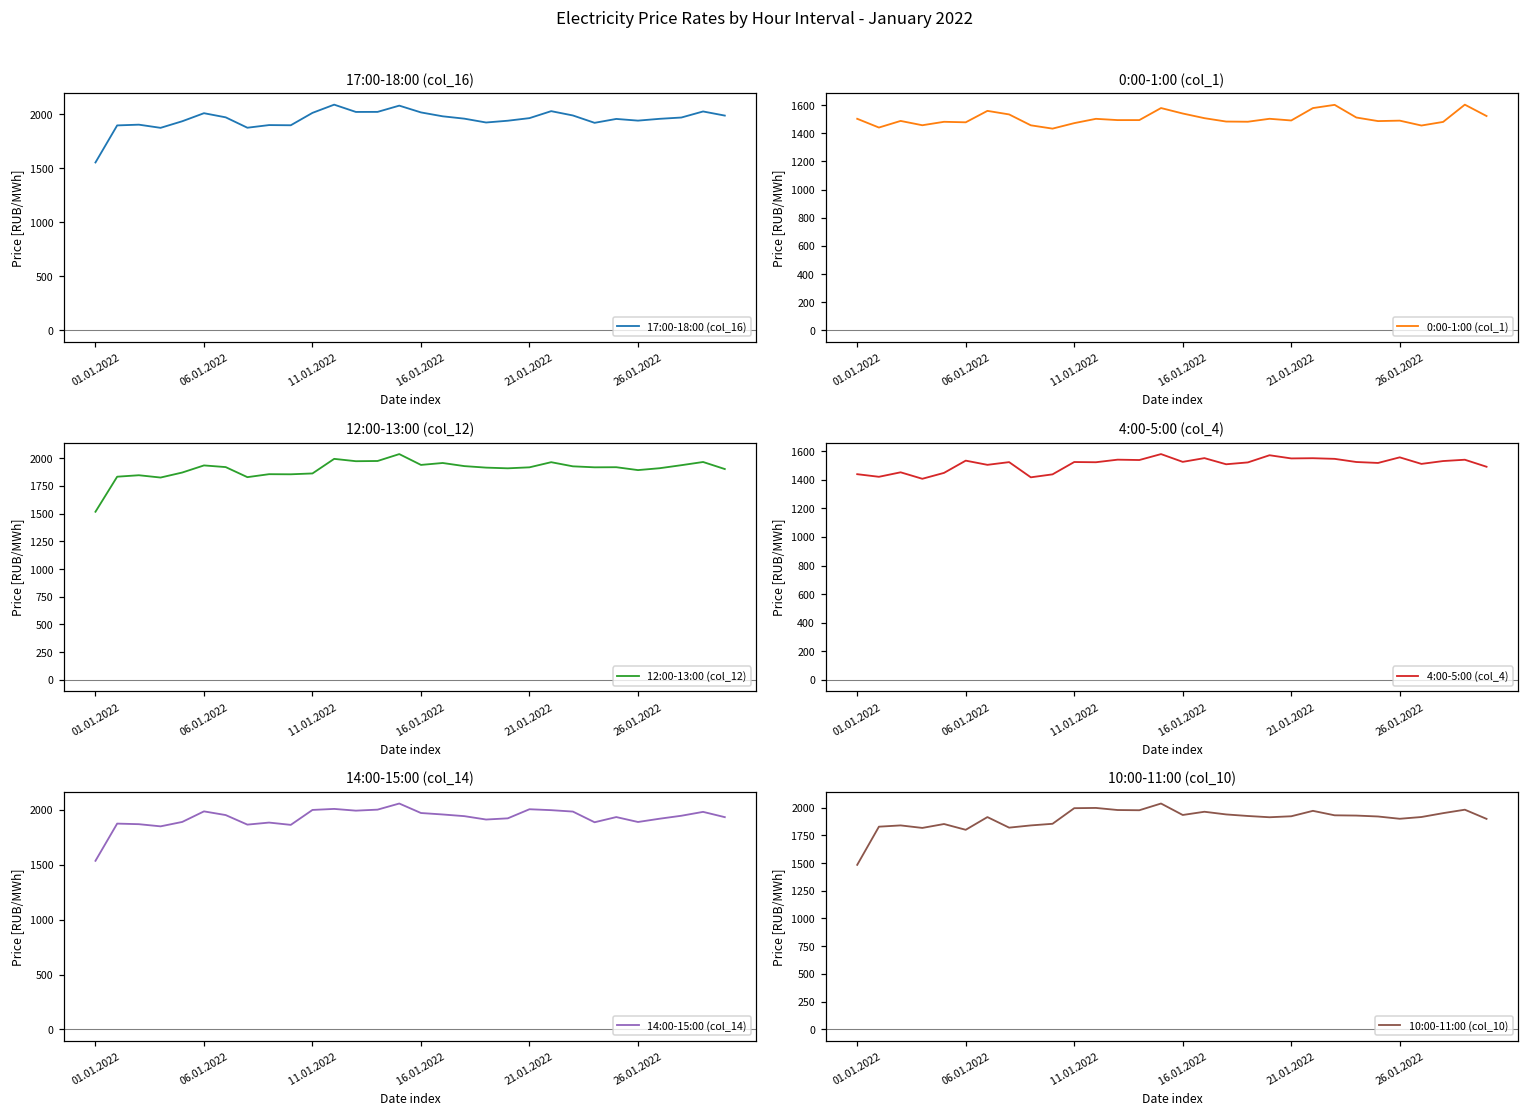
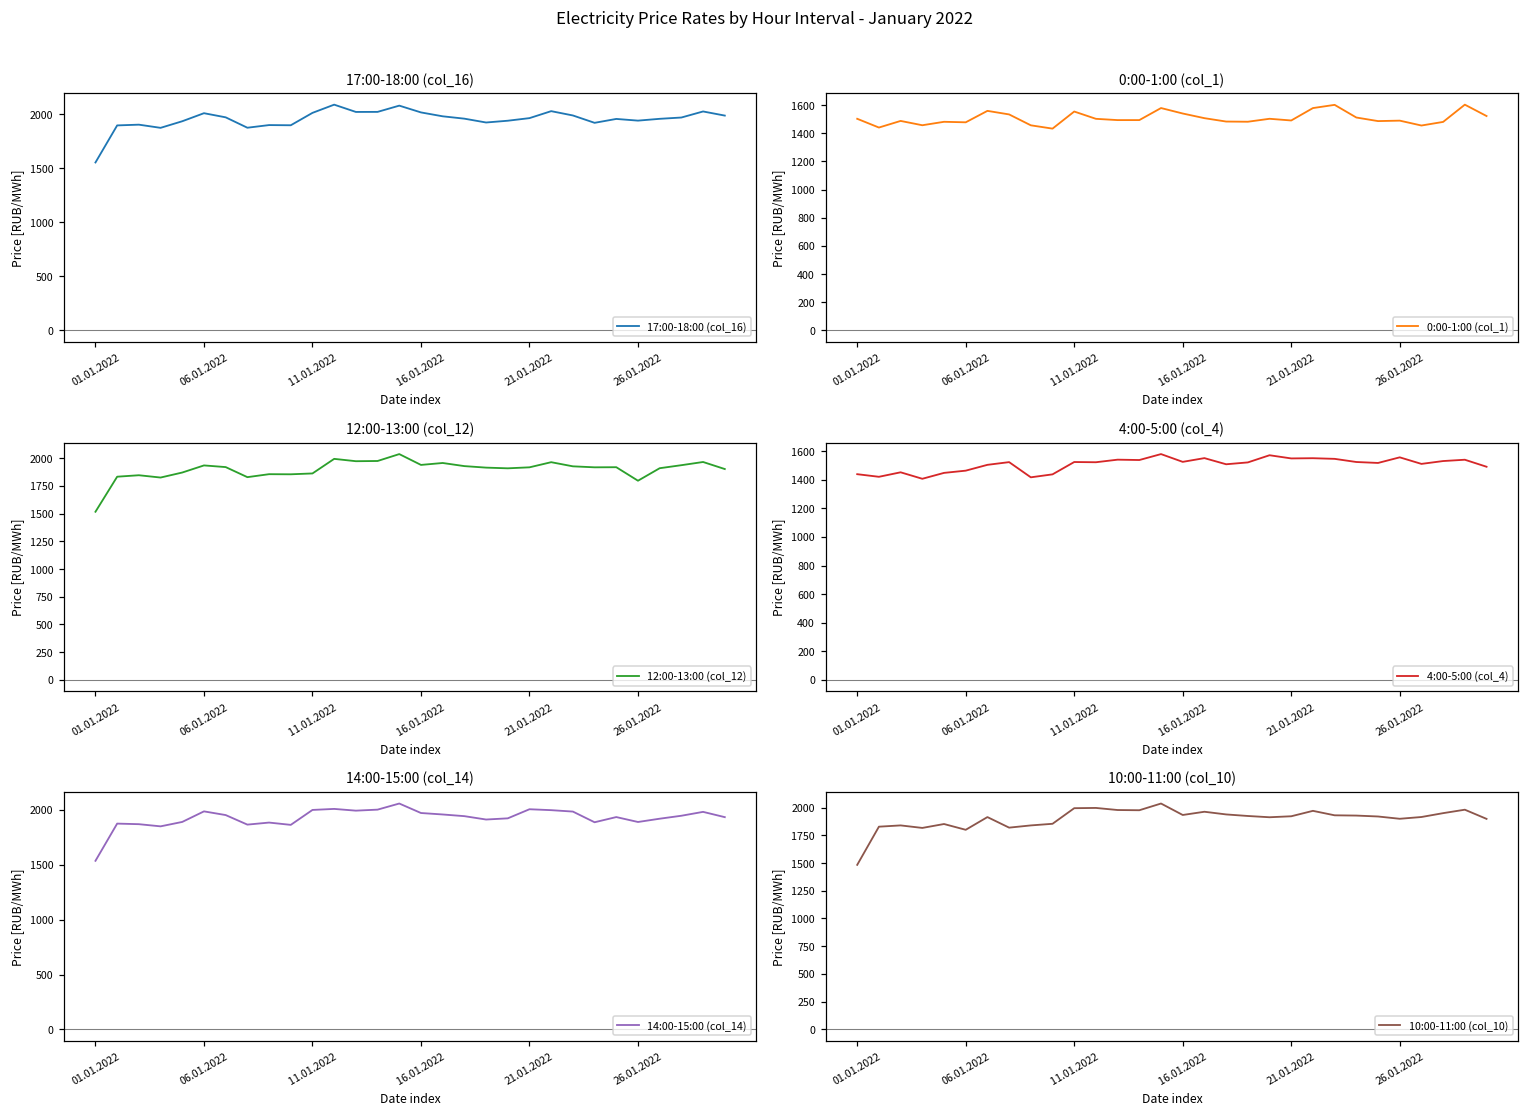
0:00-1:00 (col_1), 11.01.2022: 1470 -> 1550
12:00-13:00 (col_12), 26.01.2022: 1890 -> 1800
4:00-5:00 (col_4), 06.01.2022: 1530 -> 1460
